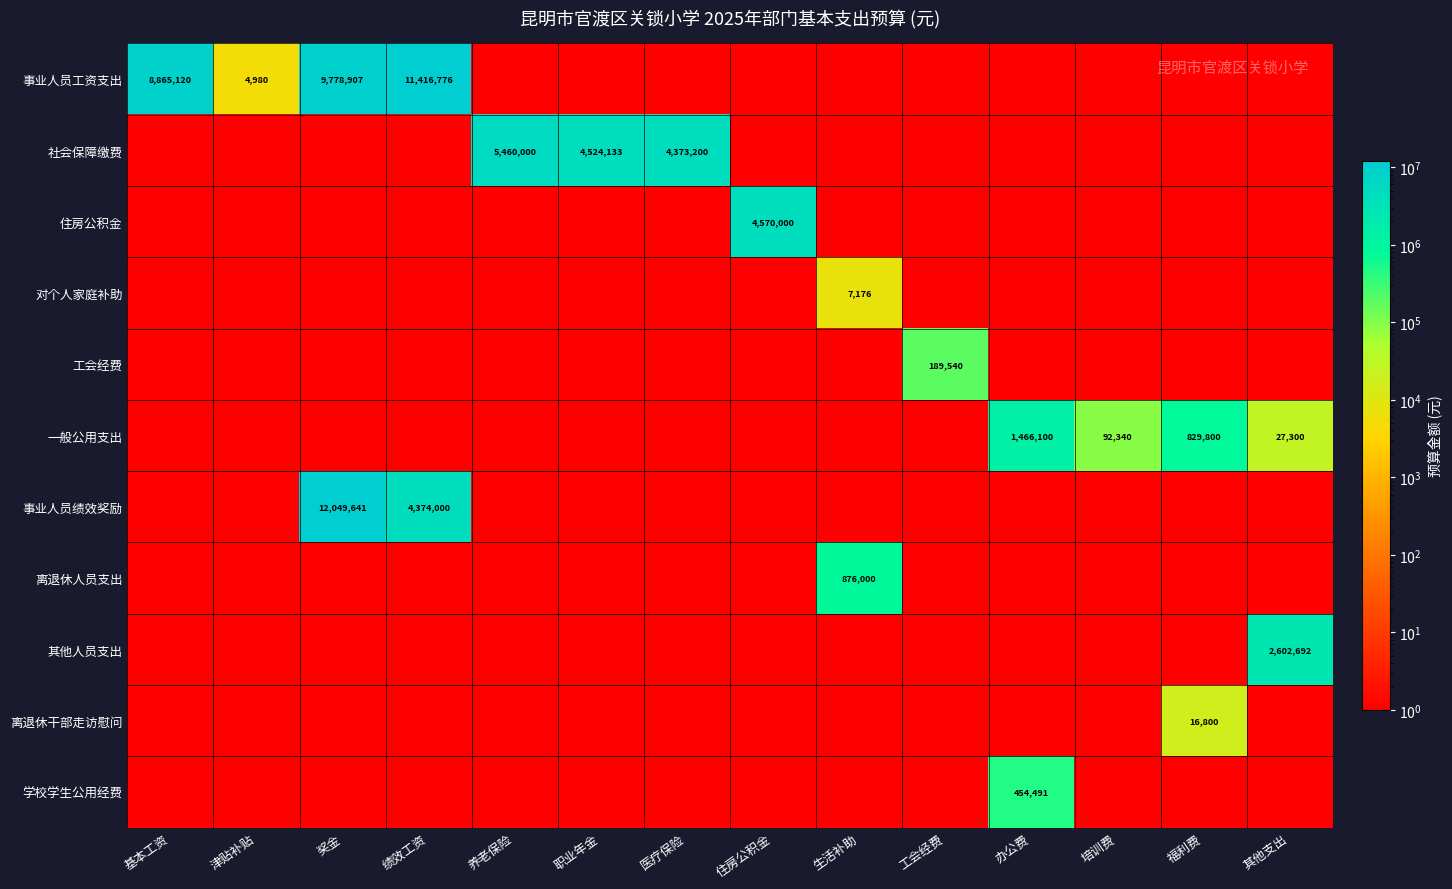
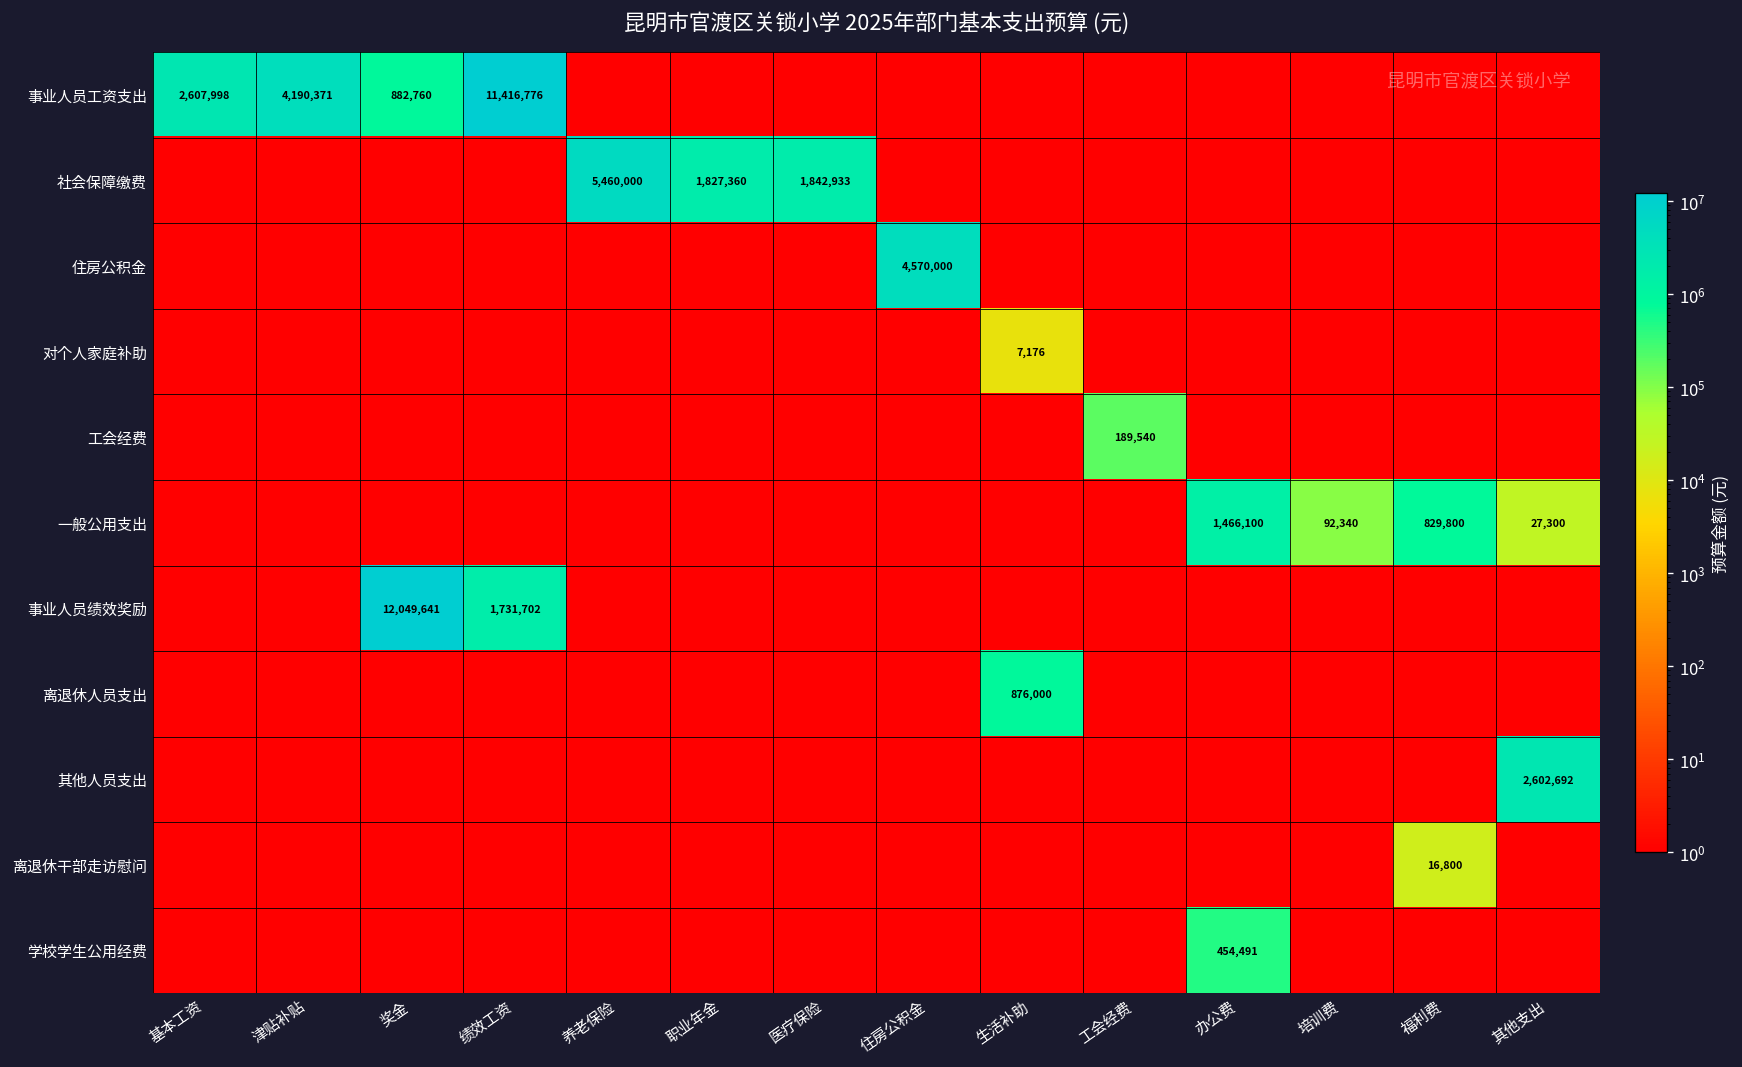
事业人员工资支出, 基本工资: 8,865,120 -> 2,607,998
事业人员工资支出, 津贴补贴: 4,980 -> 4,190,371
事业人员工资支出, 奖金: 9,778,907 -> 882,760
社会保障缴费, 职业年金: 4,524,133 -> 1,827,360
社会保障缴费, 医疗保险: 4,373,200 -> 1,842,933
事业人员绩效奖励, 绩效工资: 4,374,000 -> 1,731,702
